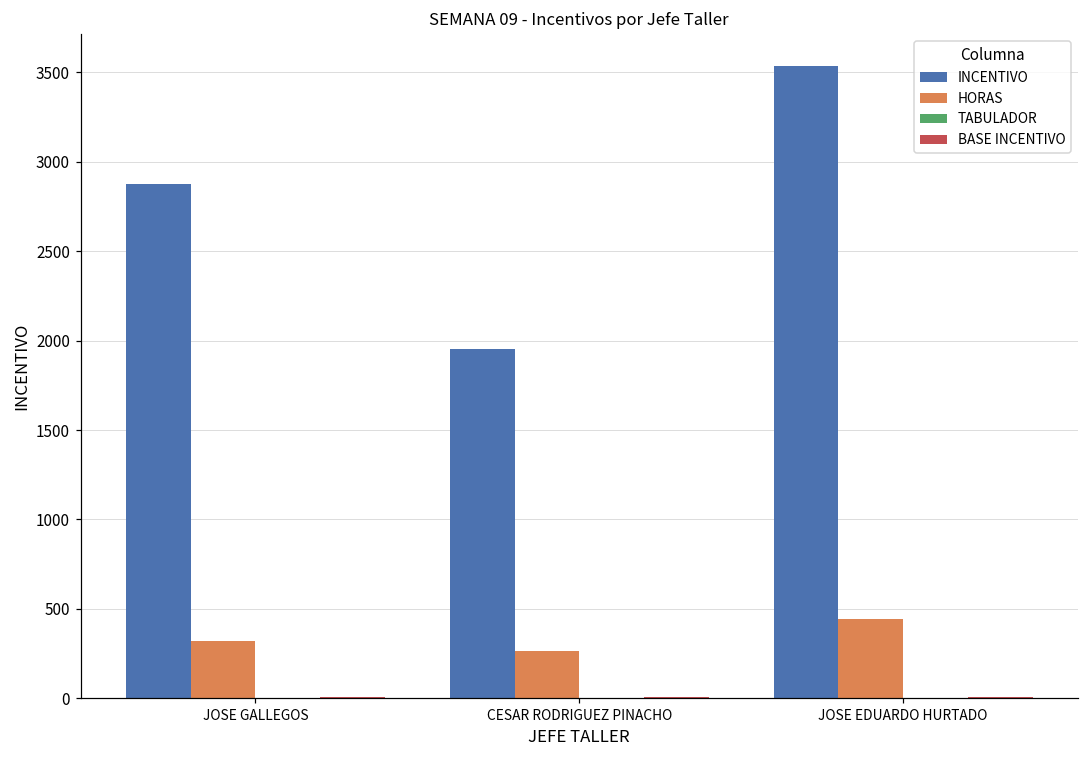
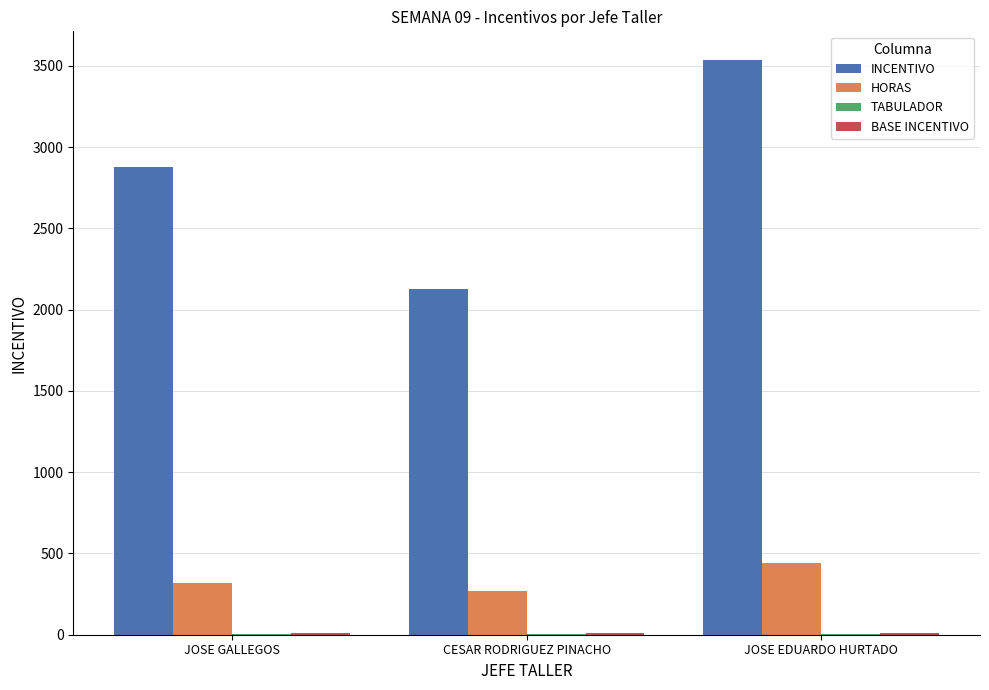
INCENTIVO, CESAR RODRIGUEZ PINACHO: 1950 -> 2130
